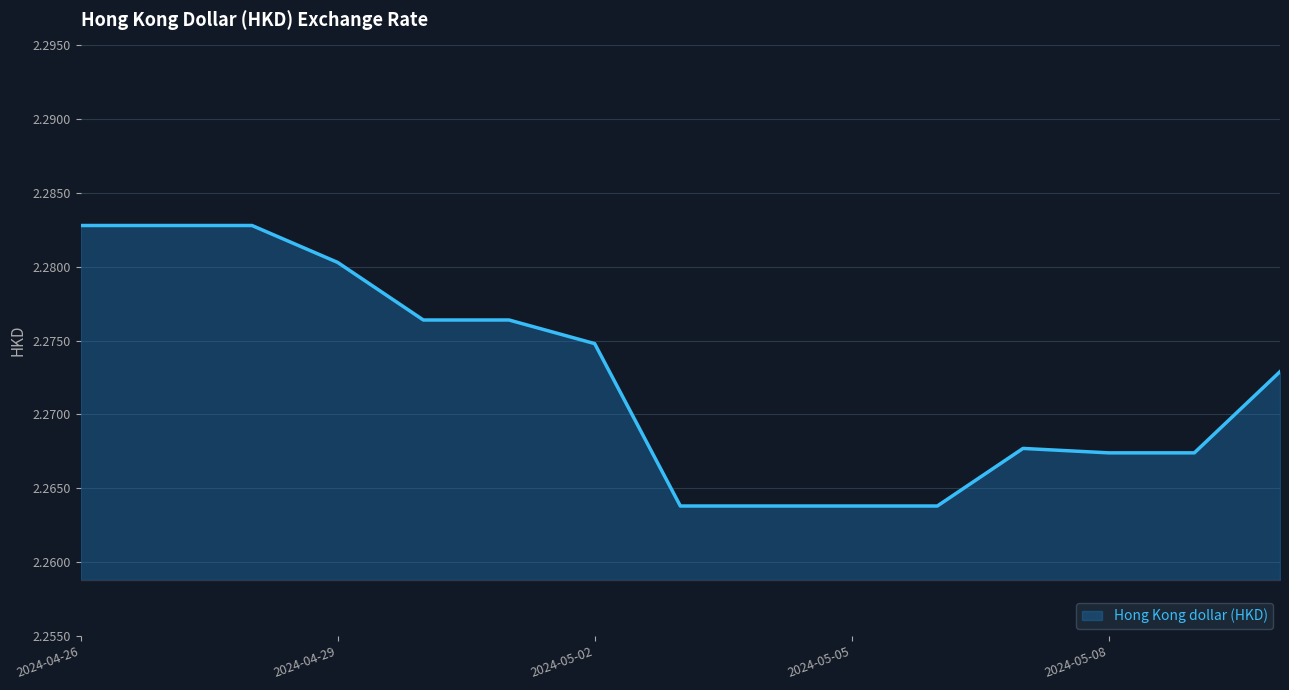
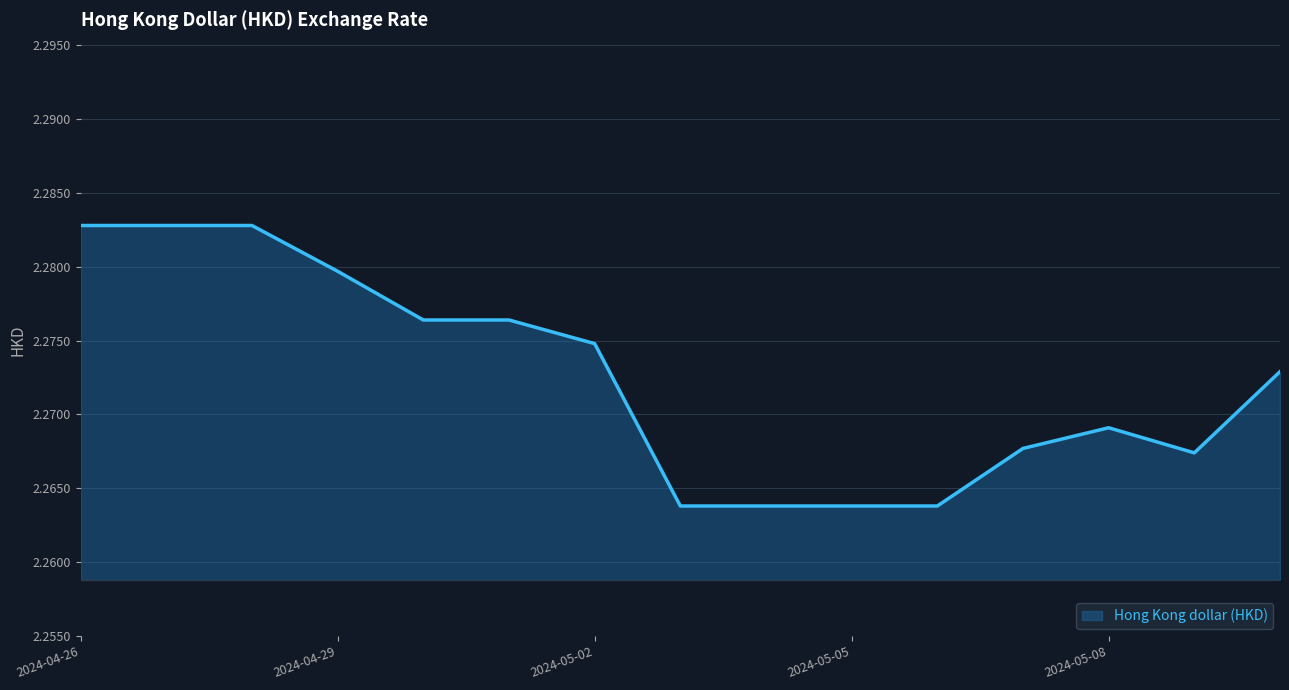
2024-04-29: 2.2803 -> 2.2797
2024-05-08: 2.2674 -> 2.2691
